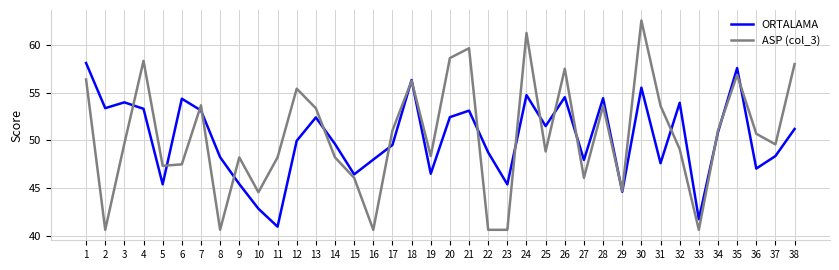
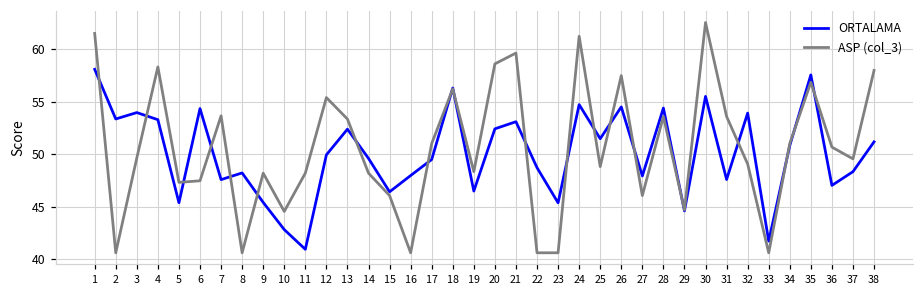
ASP (col_3), 1: 56 -> 62
ORTALAMA, 7: 53 -> 48
